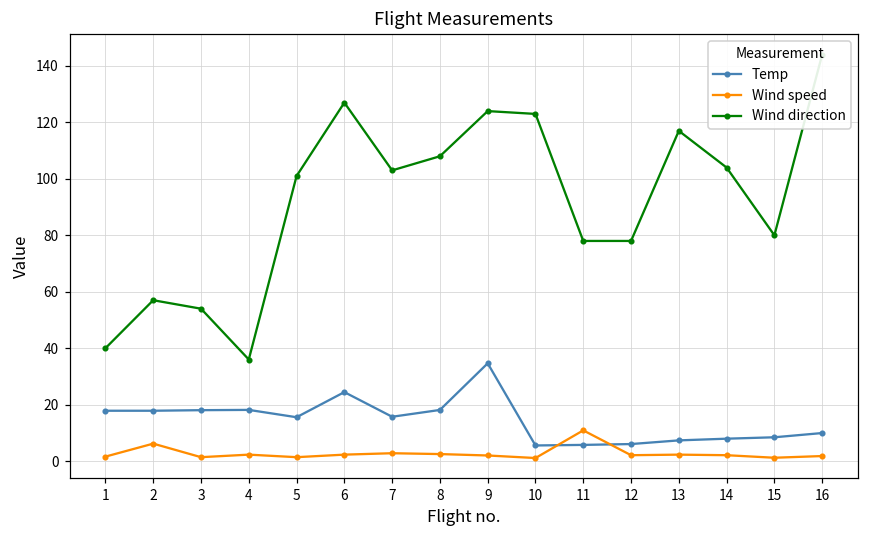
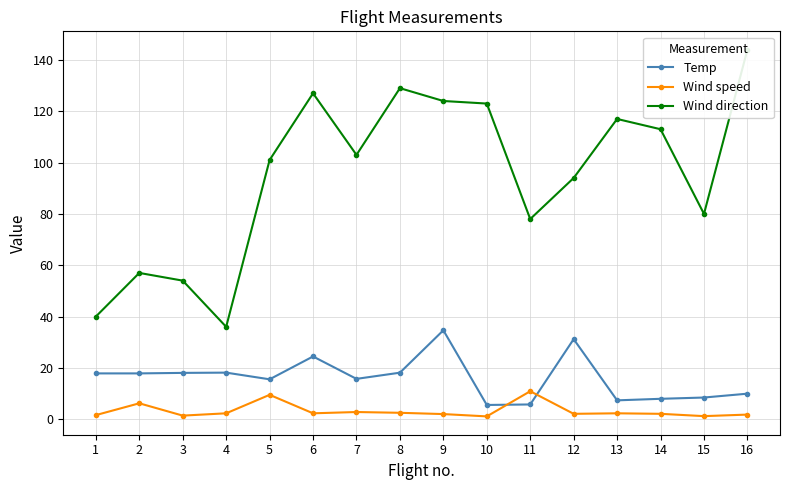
Wind speed, 5: 1 -> 10
Wind direction, 8: 108 -> 129
Temp, 12: 6 -> 31
Wind direction, 12: 78 -> 94
Wind direction, 14: 104 -> 113
